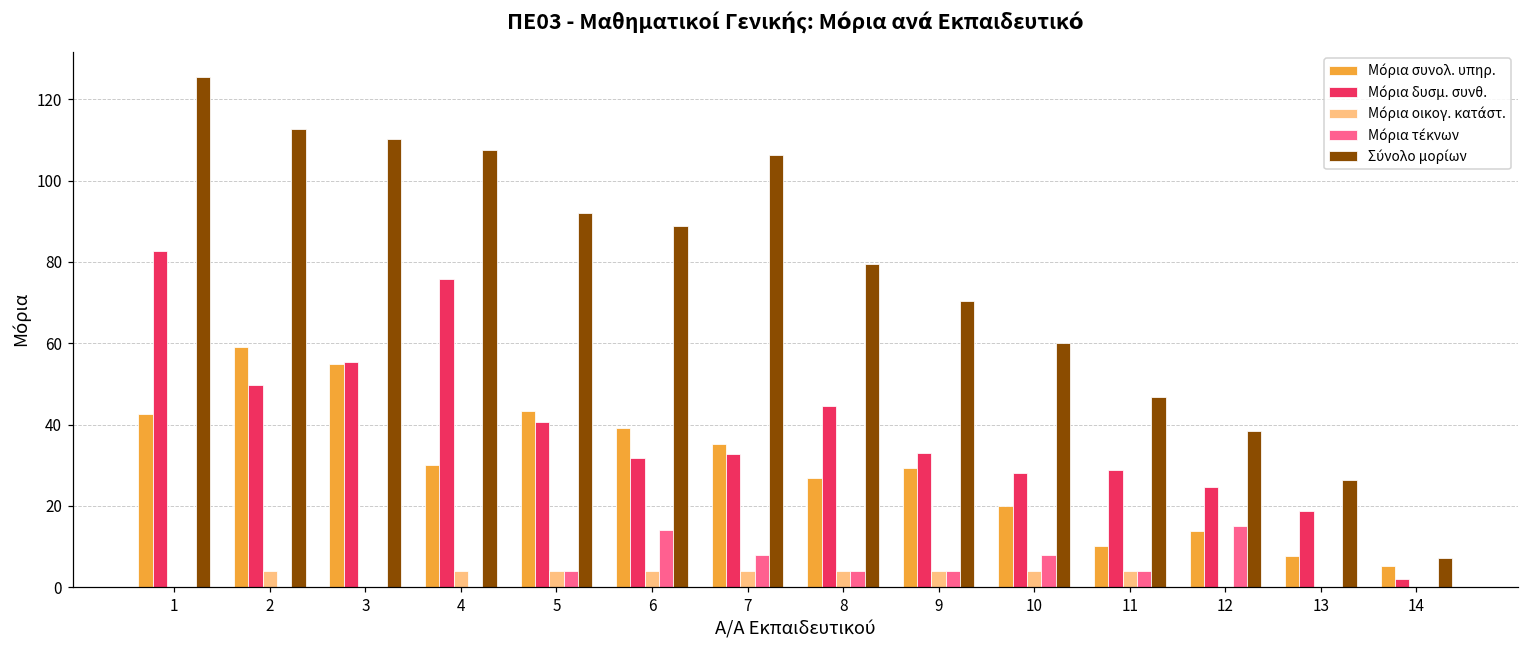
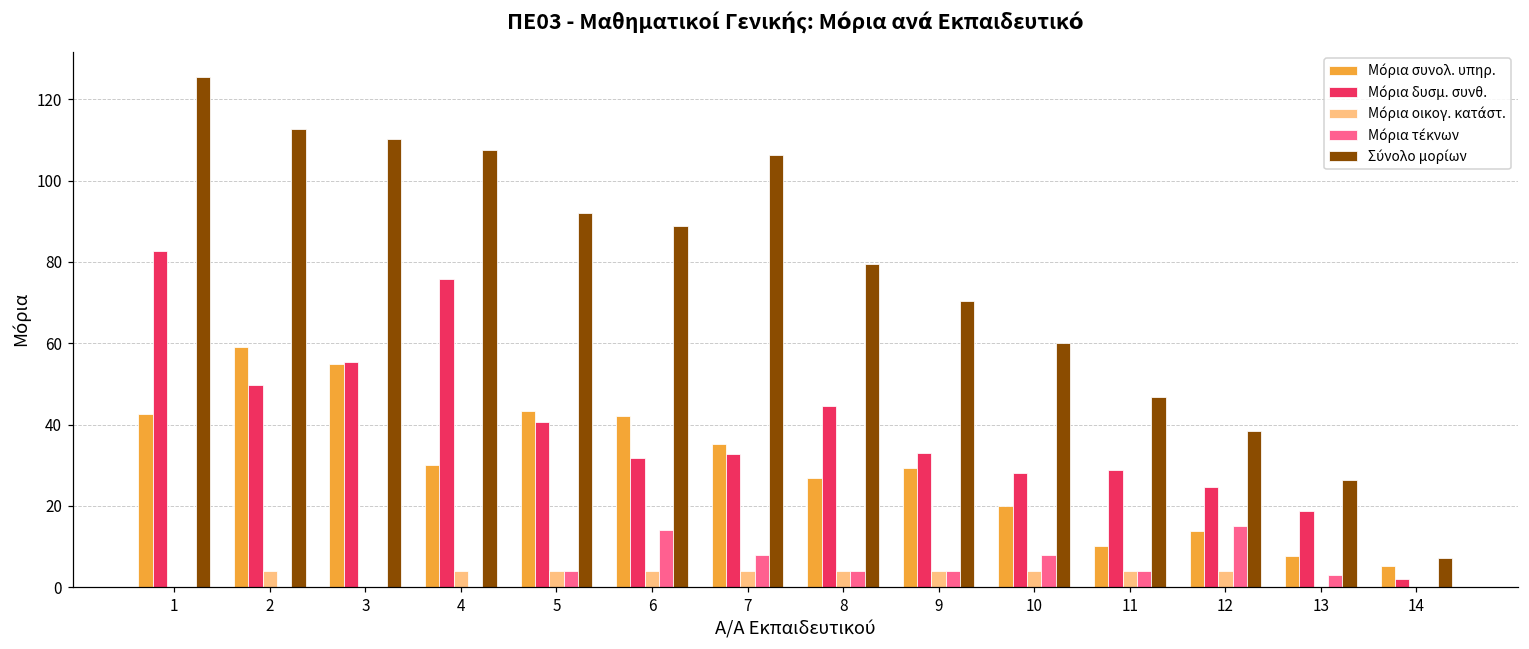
Μόρια συνολ. υπηρ., 6: 39 -> 42
Μόρια οικογ. κατάστ., 12: 0 -> 4
Μόρια τέκνων, 13: 0 -> 3
